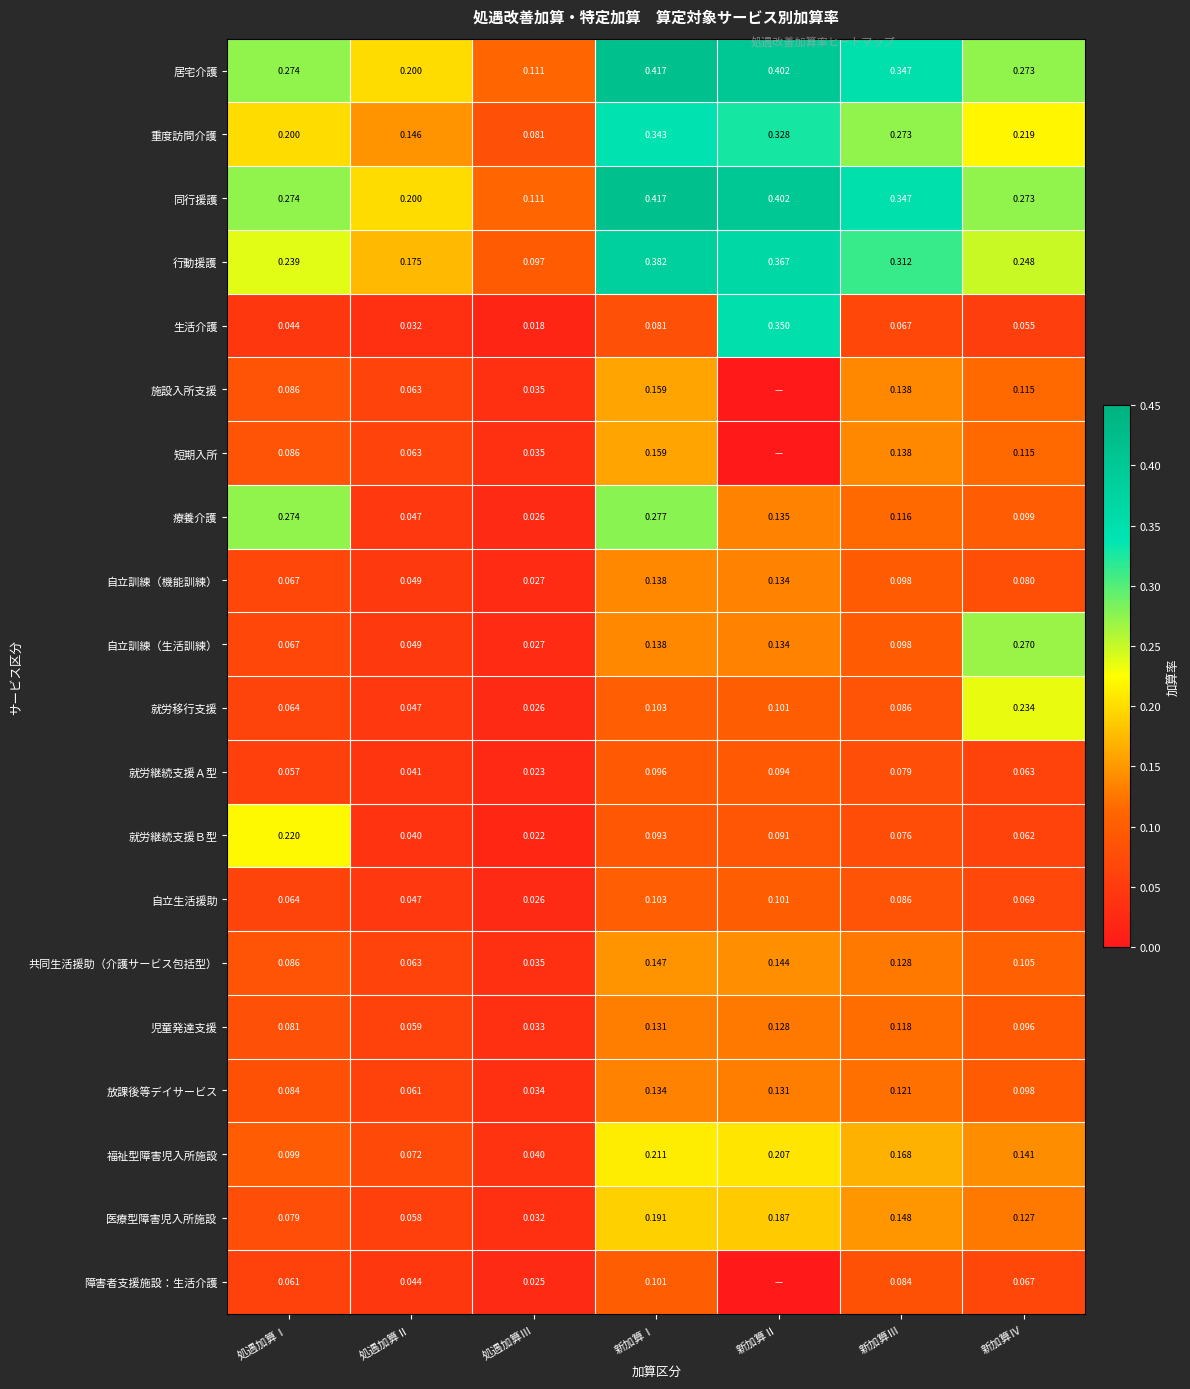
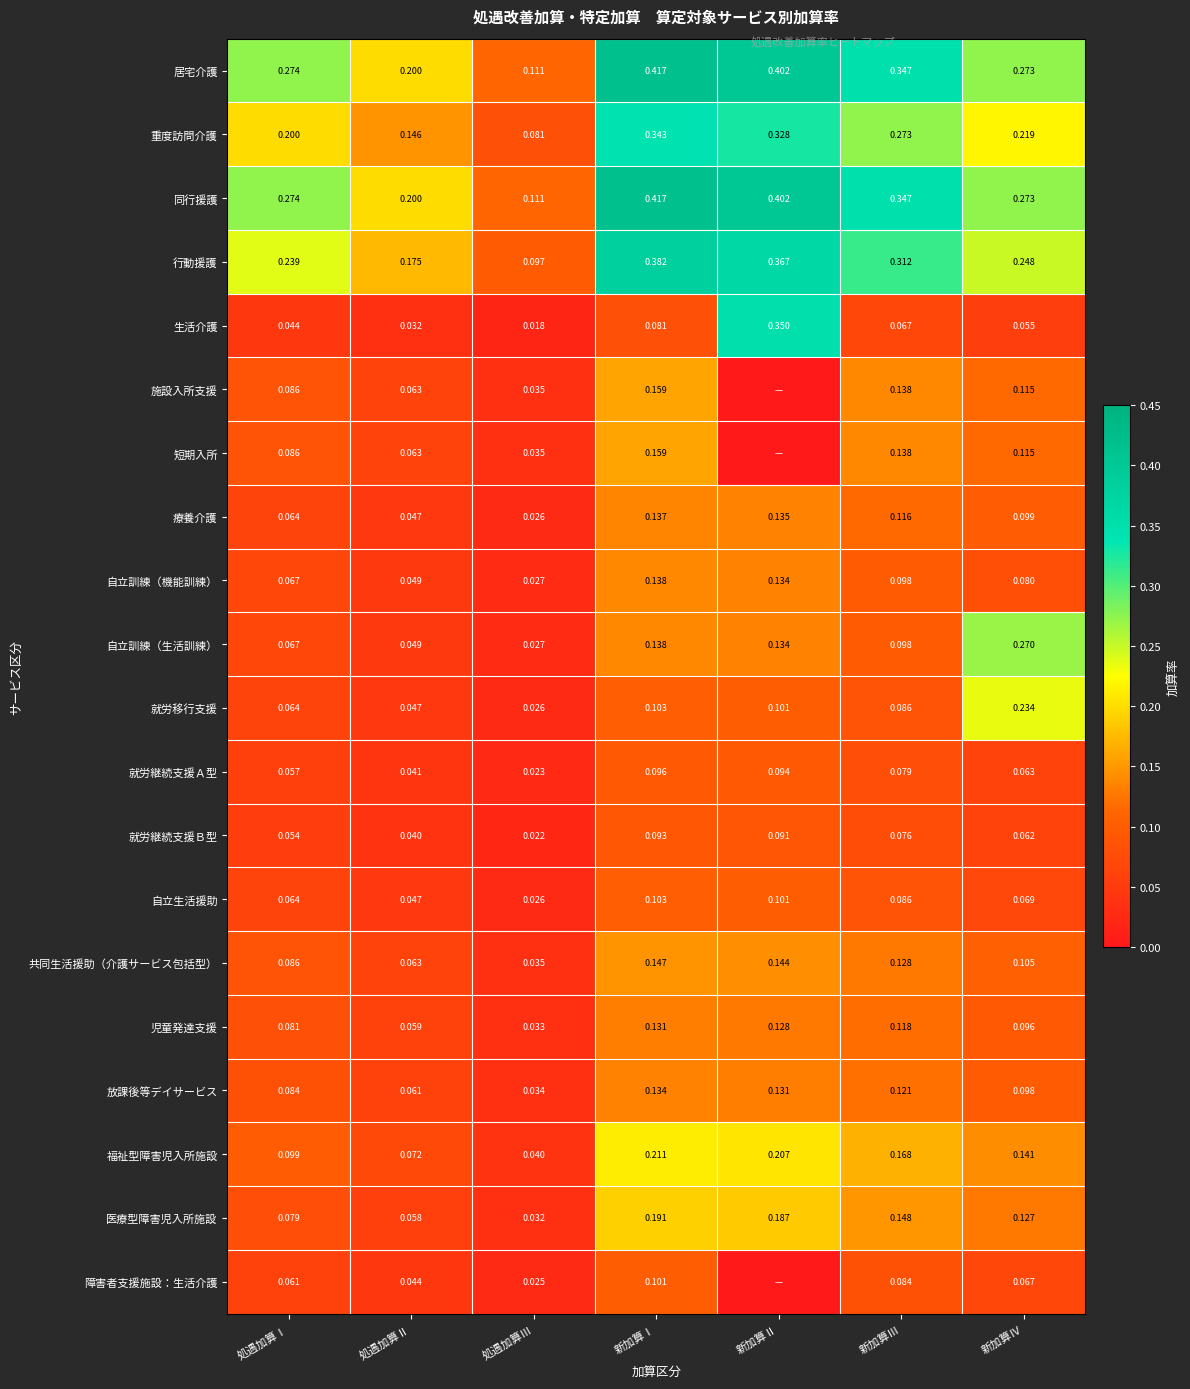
療養介護, 処遇加算Ⅰ: 0.274 -> 0.064
療養介護, 新加算Ⅰ: 0.277 -> 0.137
就労継続支援Ｂ型, 処遇加算Ⅰ: 0.220 -> 0.054
